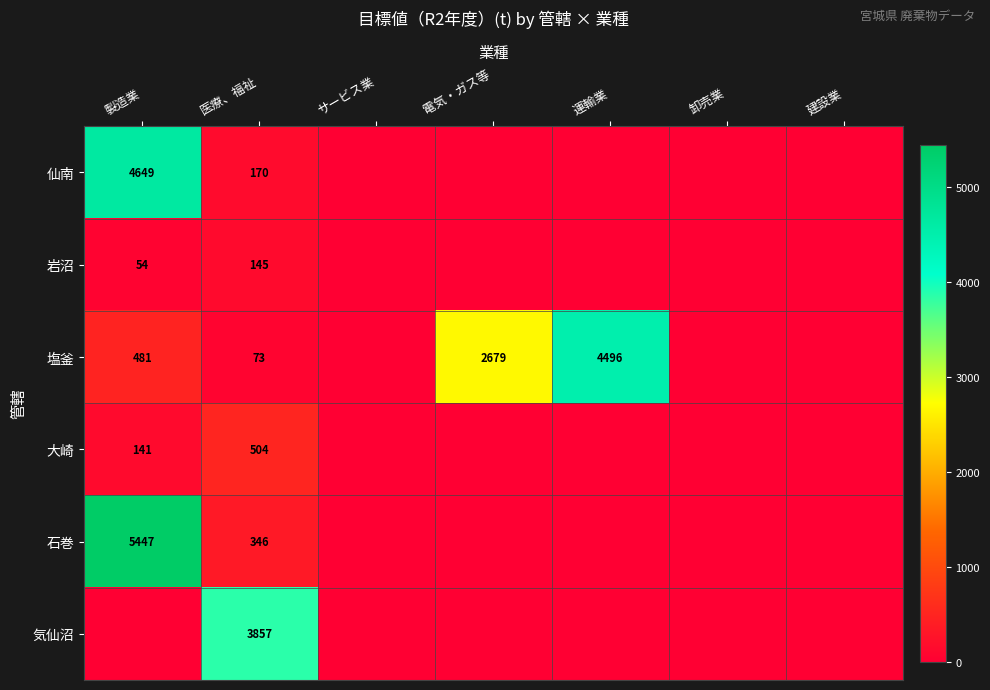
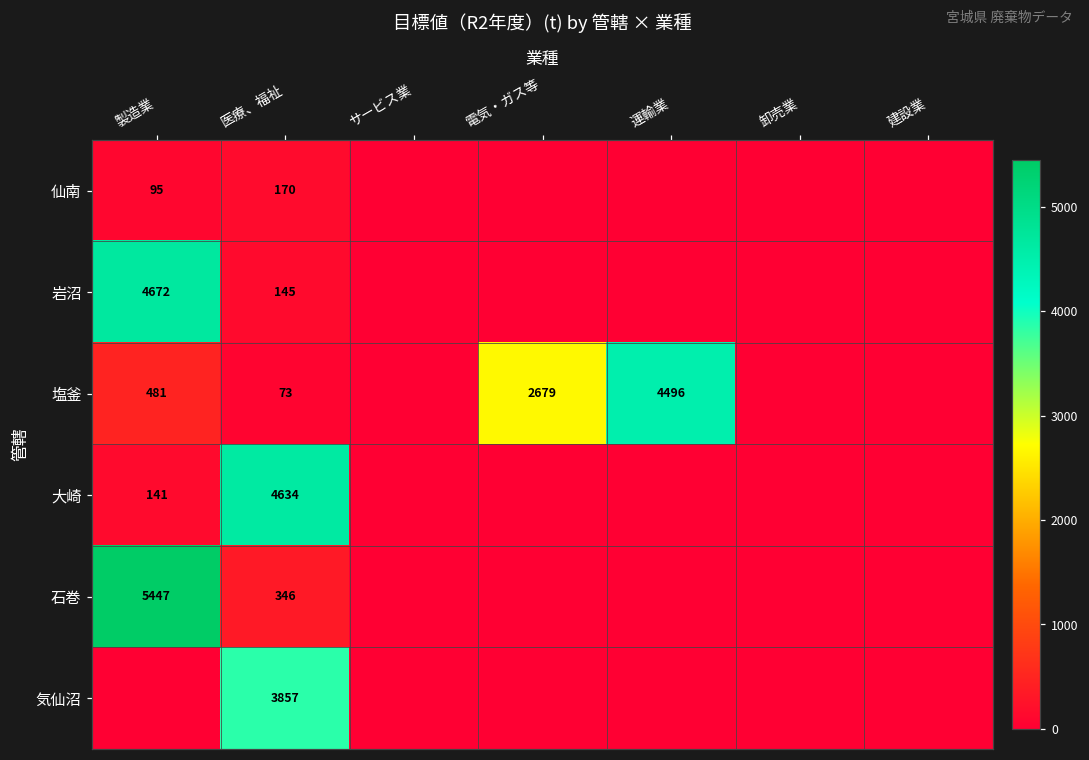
仙南, 製造業: 4649 -> 95
岩沼, 製造業: 54 -> 4672
大崎, 医療、福祉: 504 -> 4634
